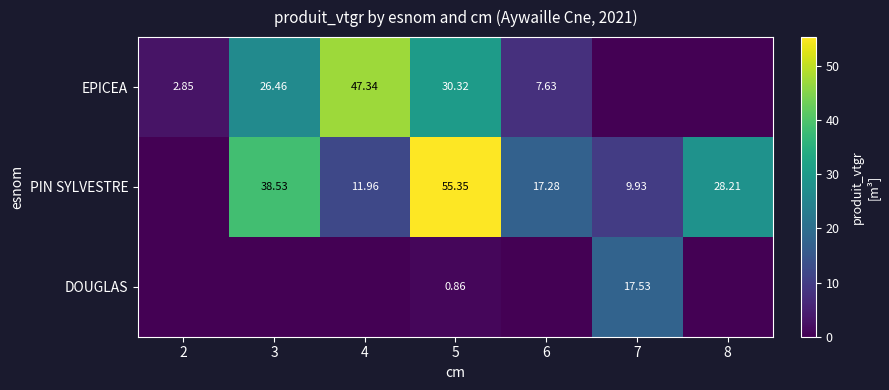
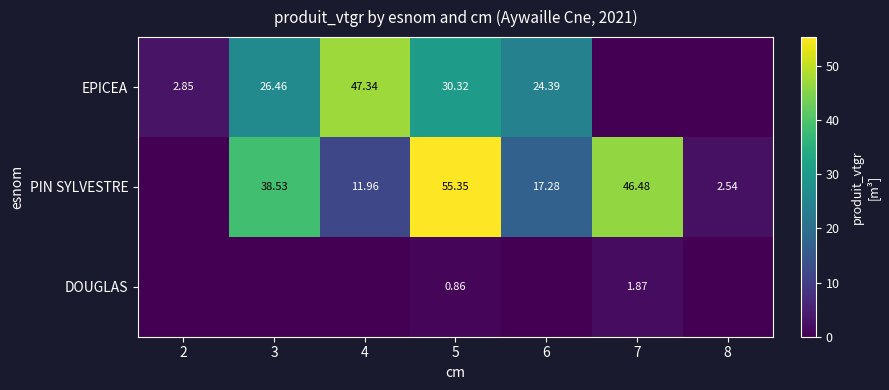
EPICEA, 6: 7.63 -> 24.39
PIN SYLVESTRE, 7: 9.93 -> 46.48
PIN SYLVESTRE, 8: 28.21 -> 2.54
DOUGLAS, 7: 17.53 -> 1.87
